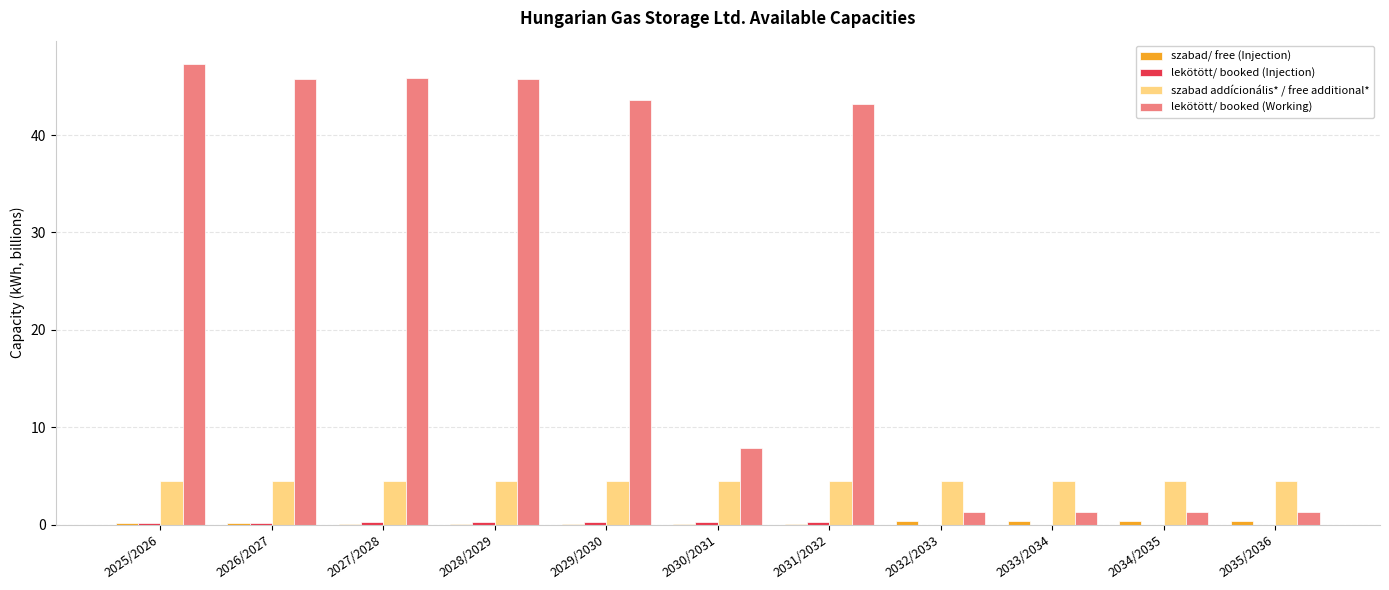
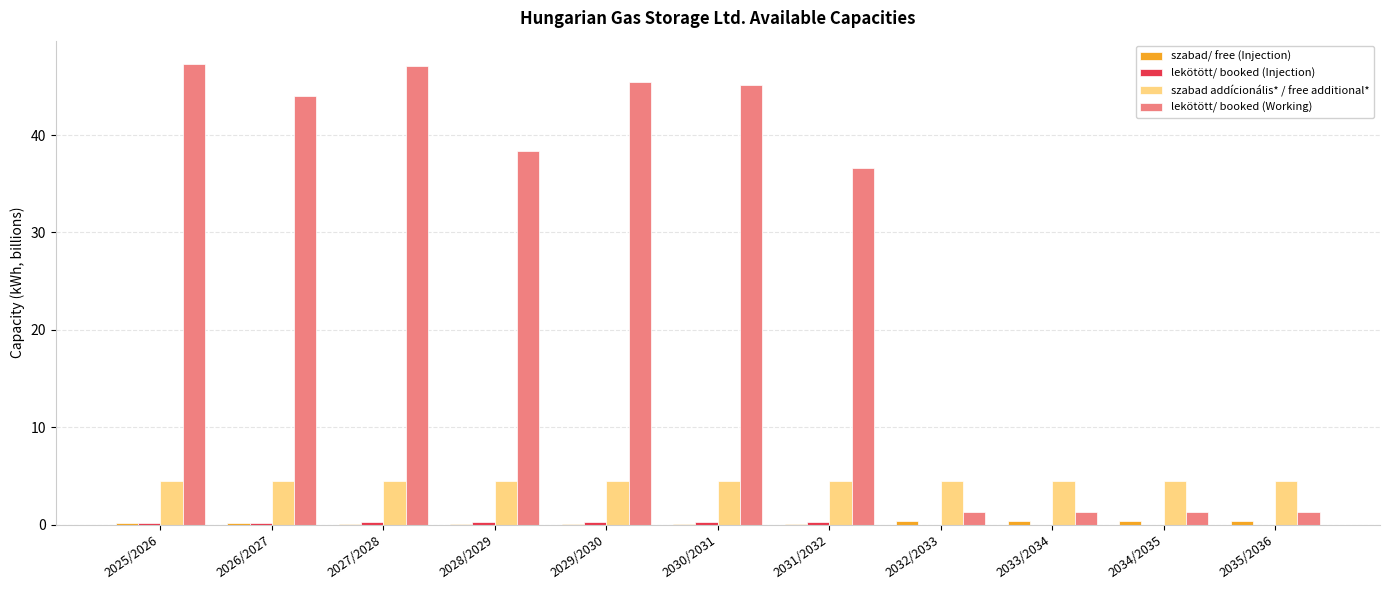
lekötött/ booked (Working), 2026/2027: 46 -> 44
lekötött/ booked (Working), 2027/2028: 46 -> 47
lekötött/ booked (Working), 2028/2029: 46 -> 38
lekötött/ booked (Working), 2029/2030: 44 -> 45
lekötött/ booked (Working), 2030/2031: 8 -> 45
lekötött/ booked (Working), 2031/2032: 43 -> 37
